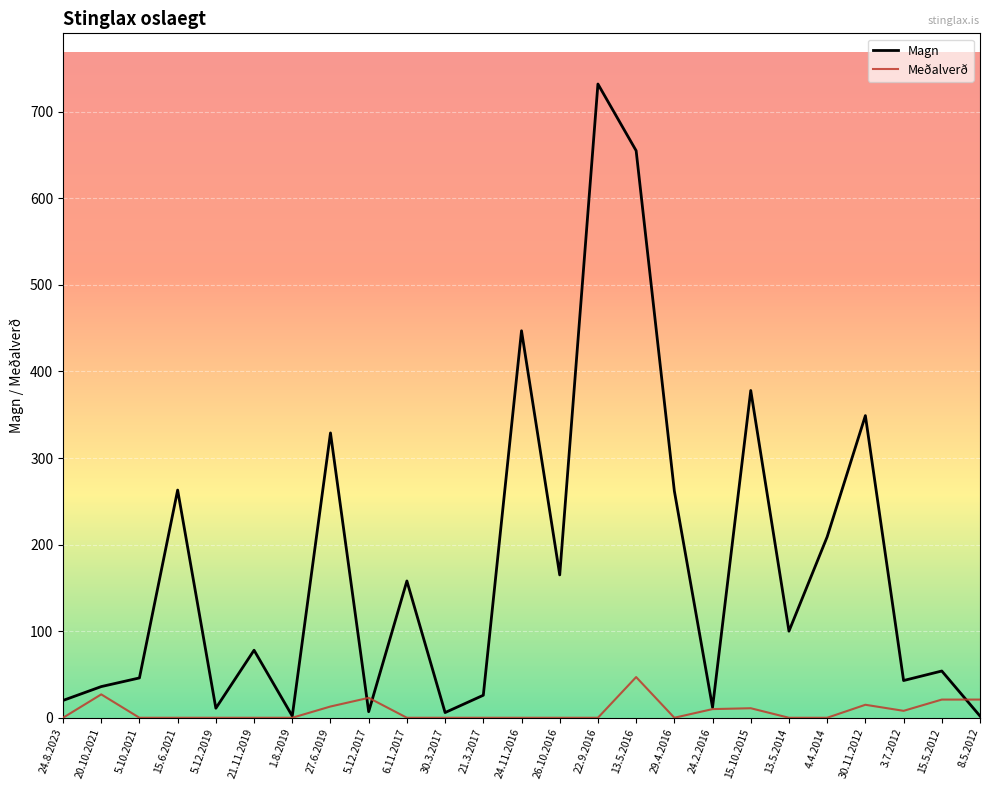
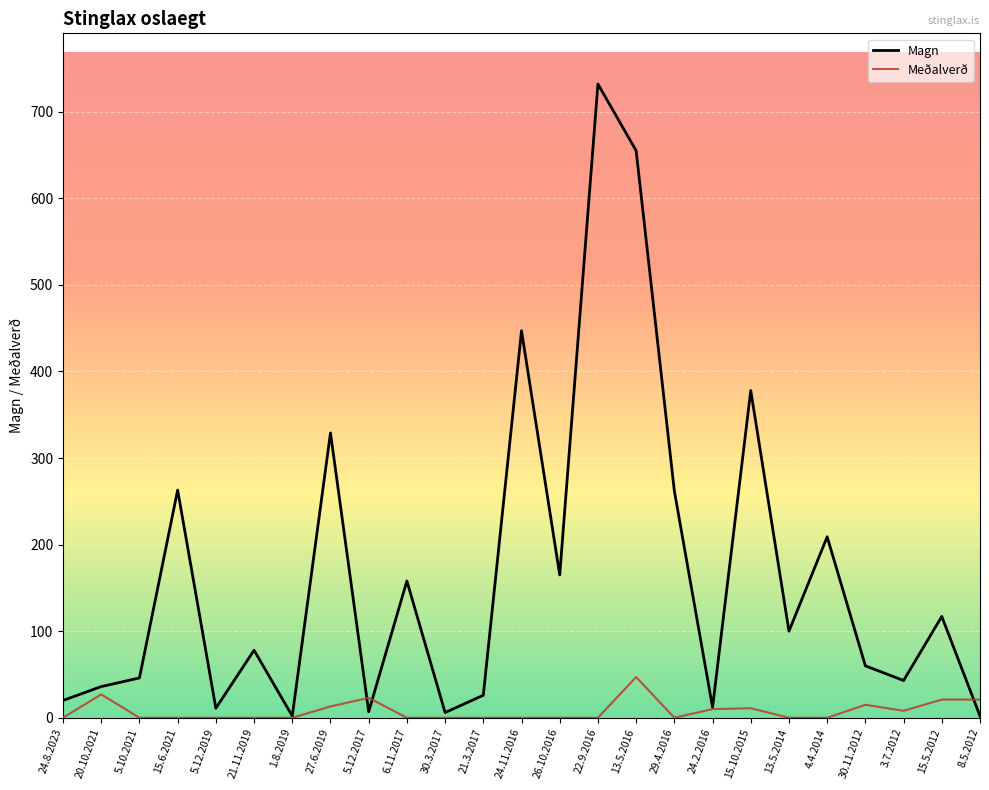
Magn, 30.11.2012: 350 -> 60
Magn, 15.5.2012: 50 -> 120
